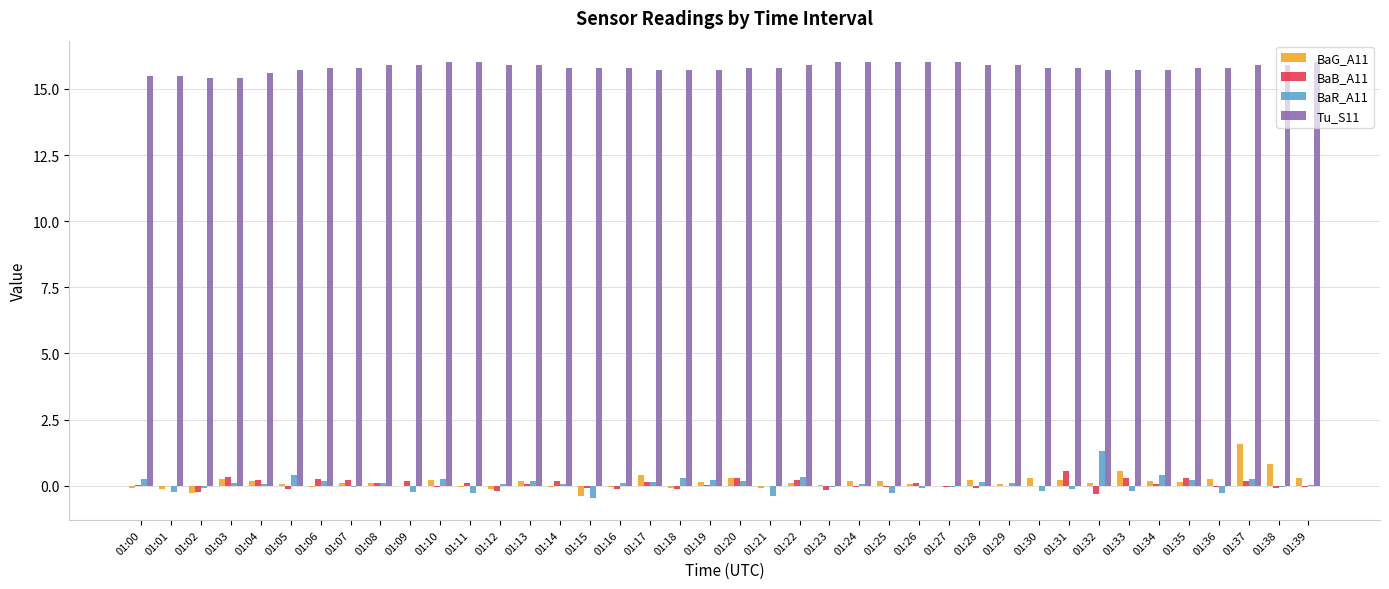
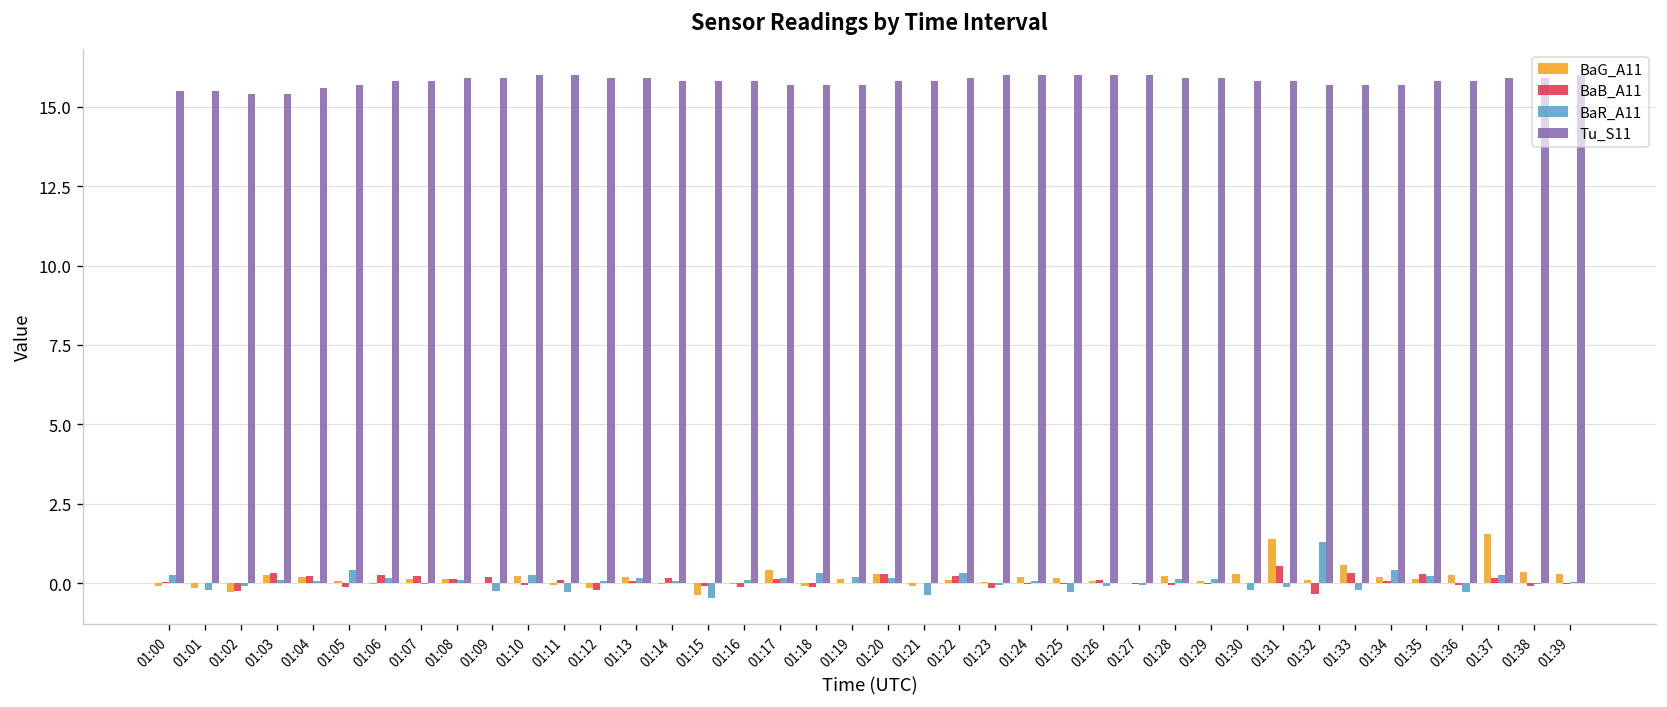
BaG_A11, 01:31: 0.2 -> 1.4
BaG_A11, 01:38: 0.8 -> 0.3
